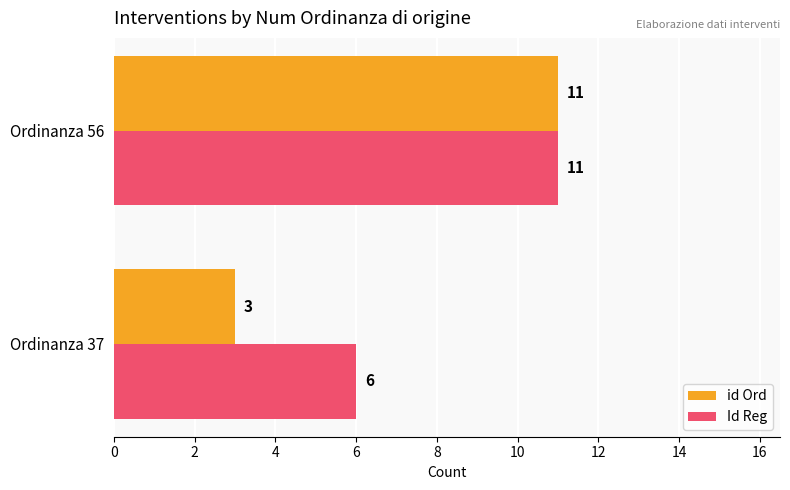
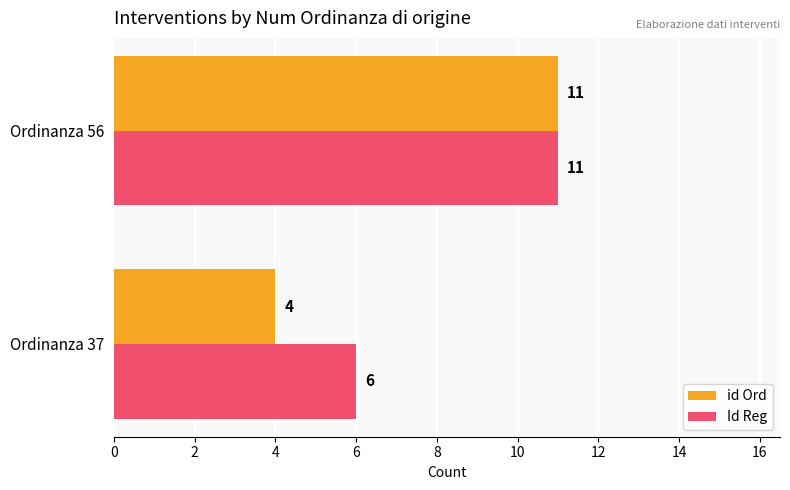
id Ord, Ordinanza 37: 3 -> 4
